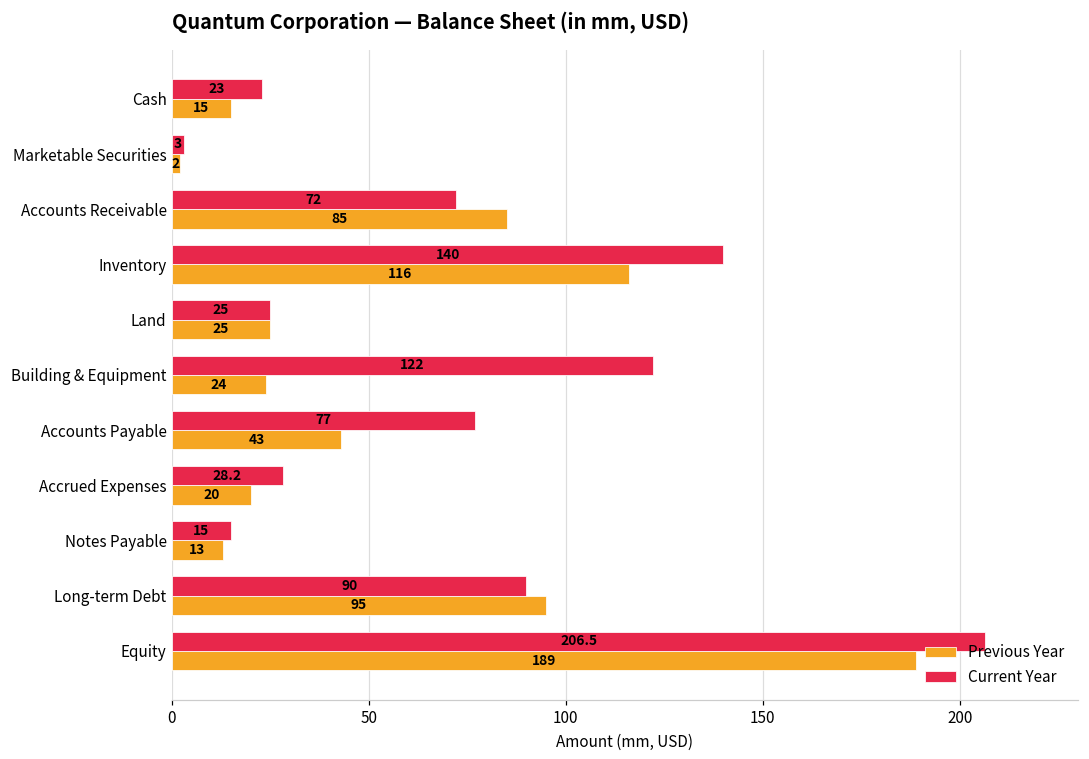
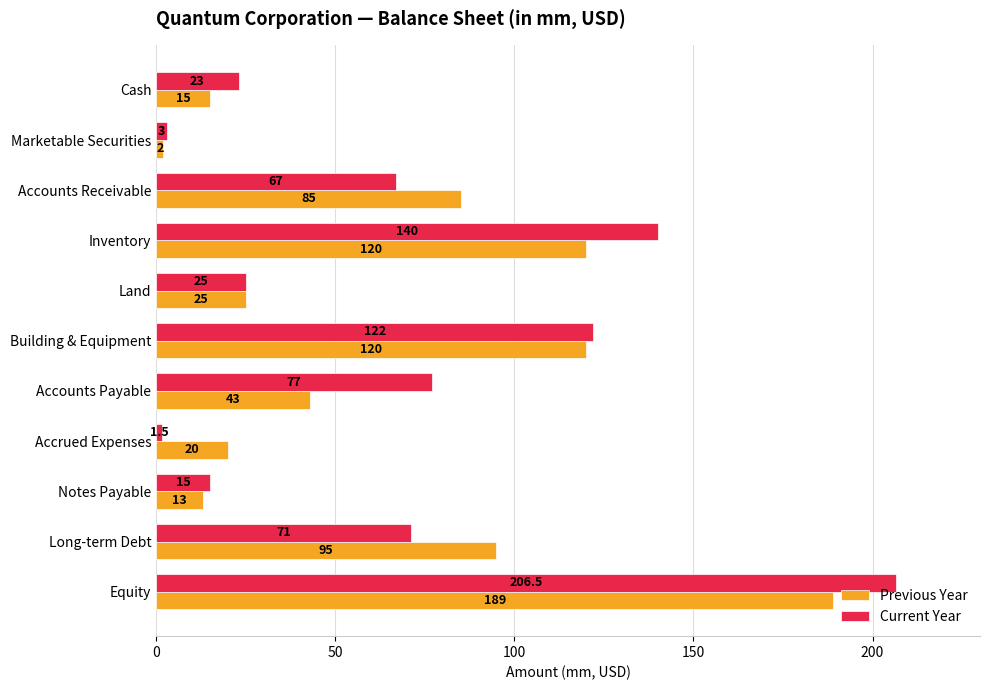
Current Year, Accounts Receivable: 72 -> 67
Previous Year, Inventory: 116 -> 120
Previous Year, Building & Equipment: 24 -> 120
Current Year, Accrued Expenses: 28.2 -> 1.5
Current Year, Long-term Debt: 90 -> 71
